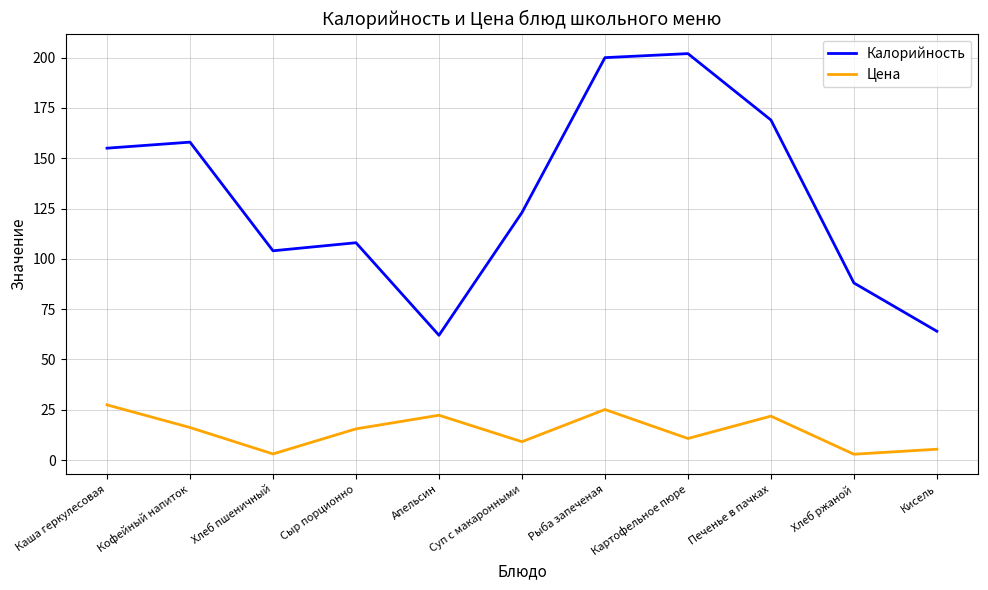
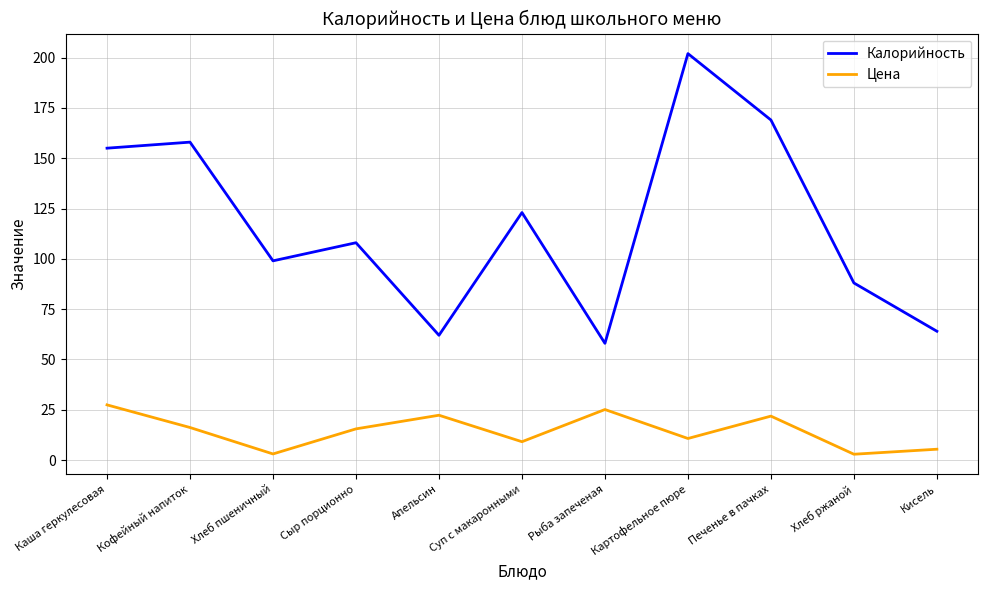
Калорийность, Хлеб пшеничный: 104 -> 99
Калорийность, Рыба запеченая: 200 -> 58
